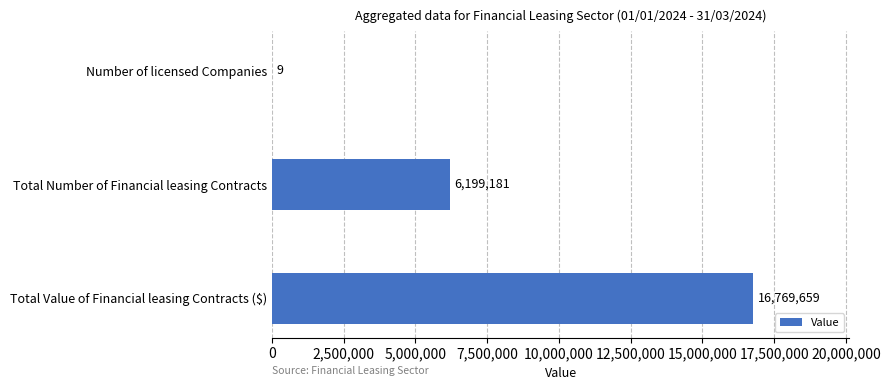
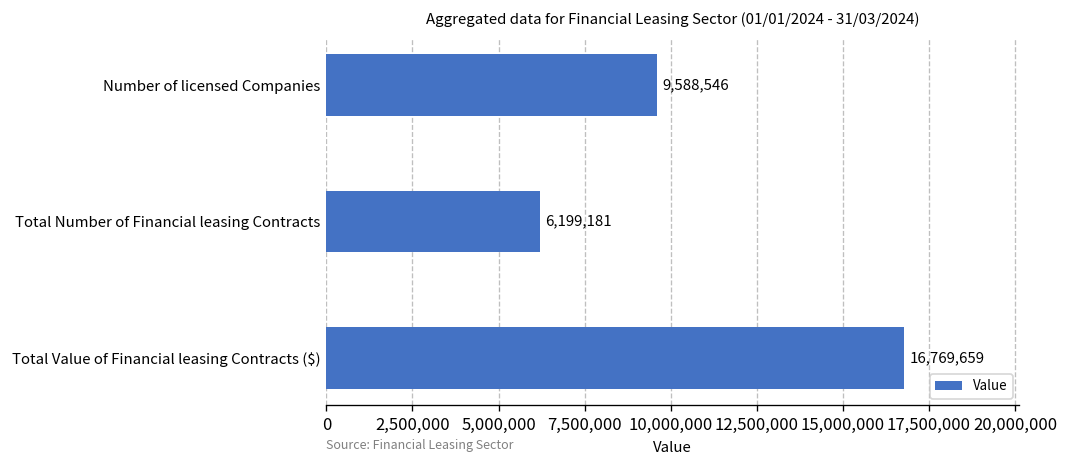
Number of licensed Companies: 9 -> 9,588,546
